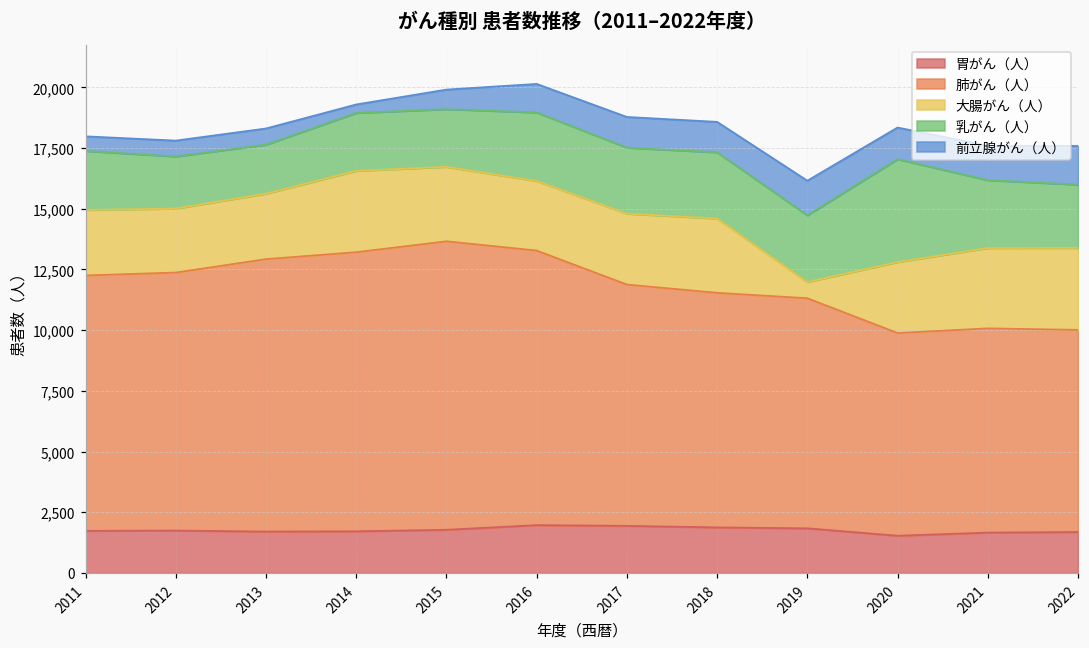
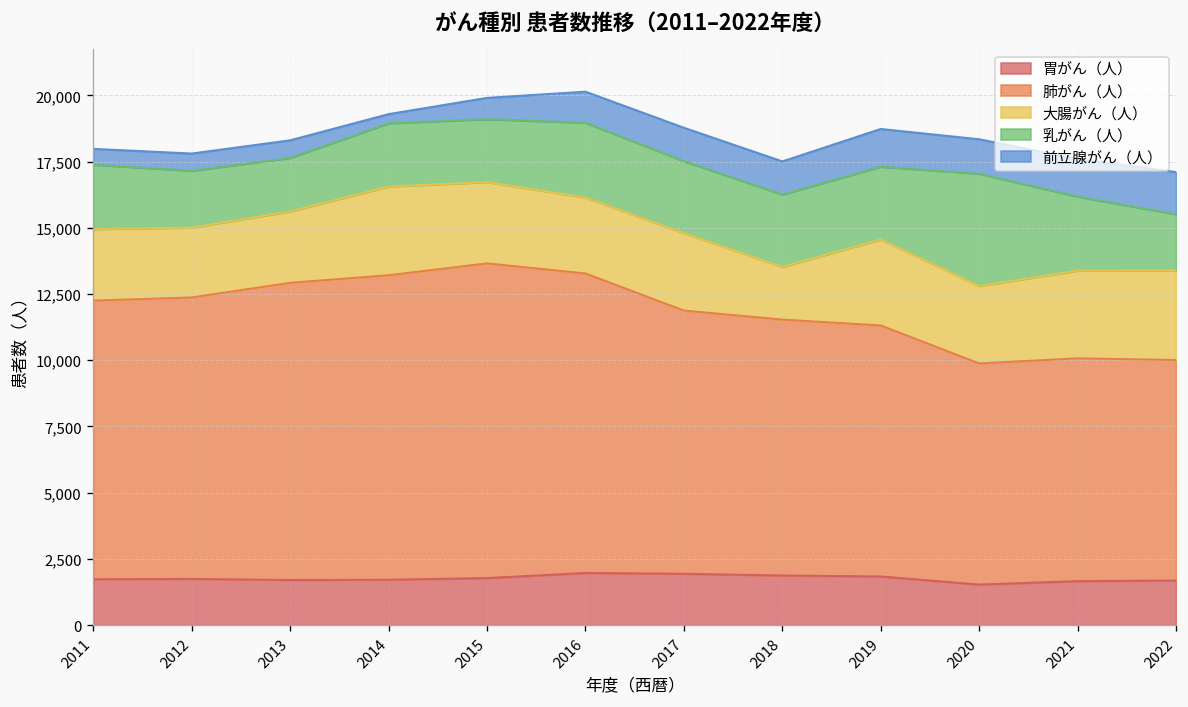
大腸がん（人）, 2018: 3,100 -> 2,000
大腸がん（人）, 2019: 700 -> 3,200
乳がん（人）, 2022: 2,600 -> 2,100
